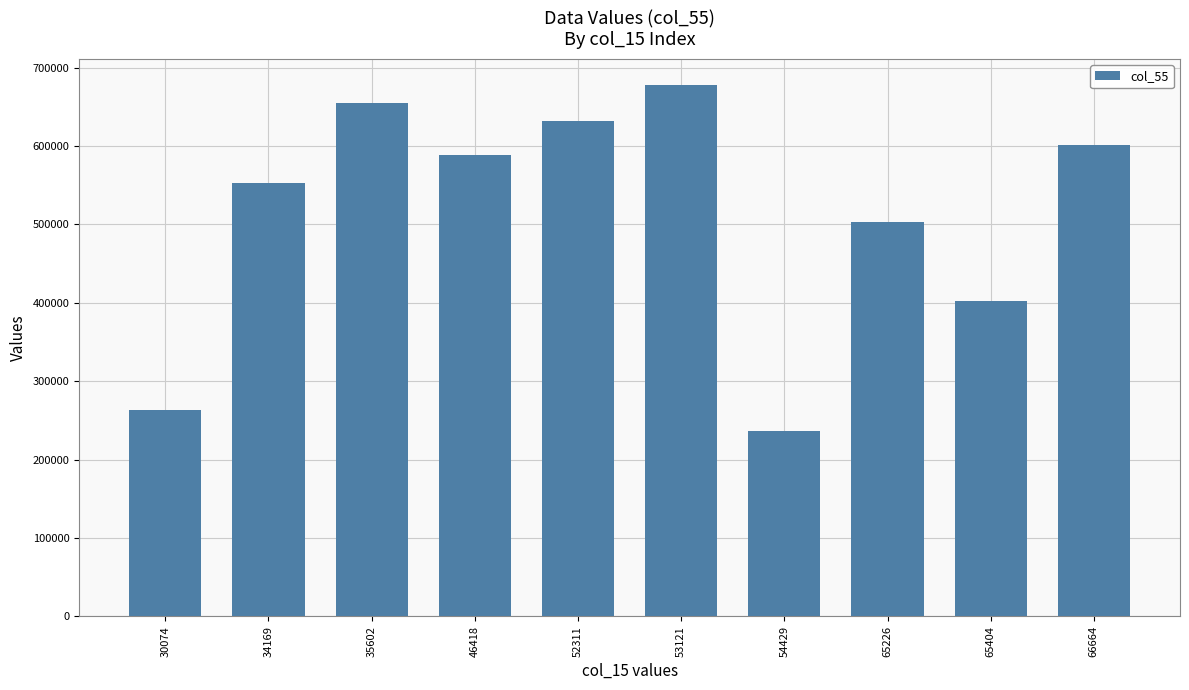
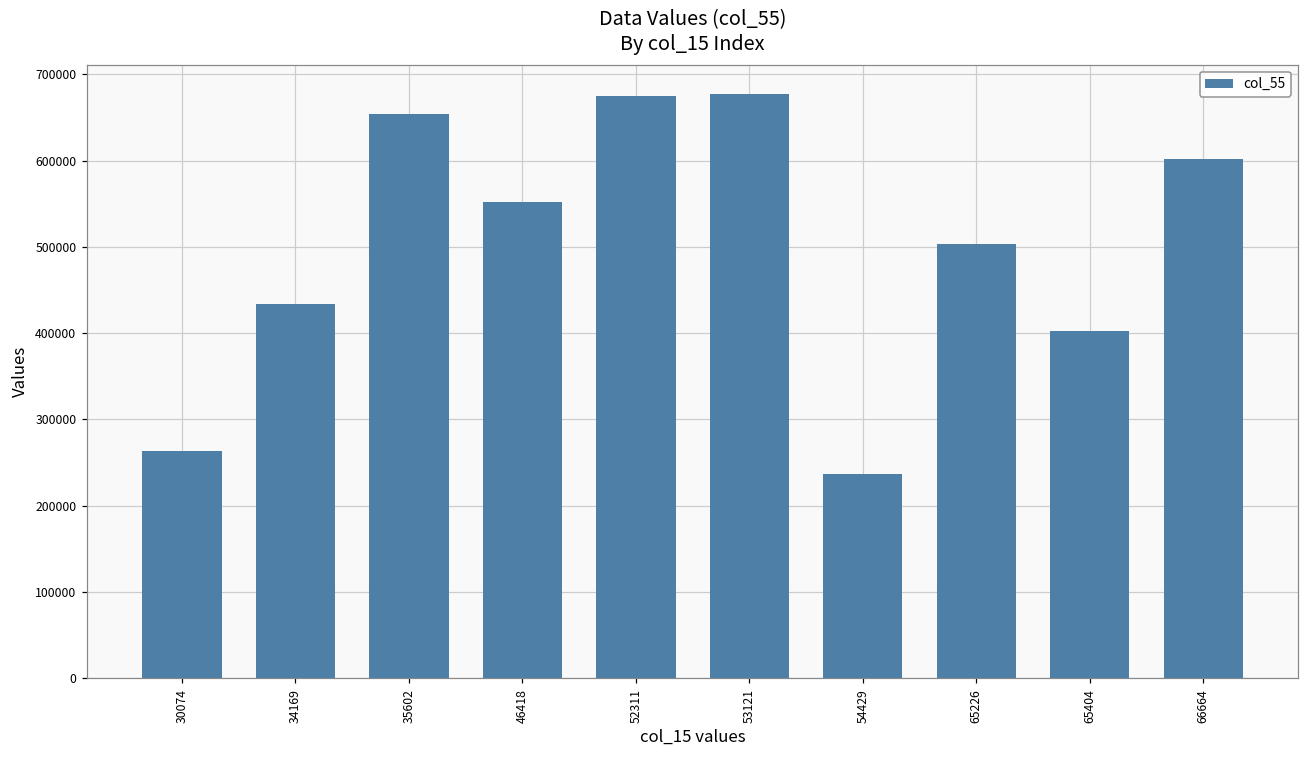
34169: 550000 -> 430000
46418: 590000 -> 550000
52311: 630000 -> 670000
